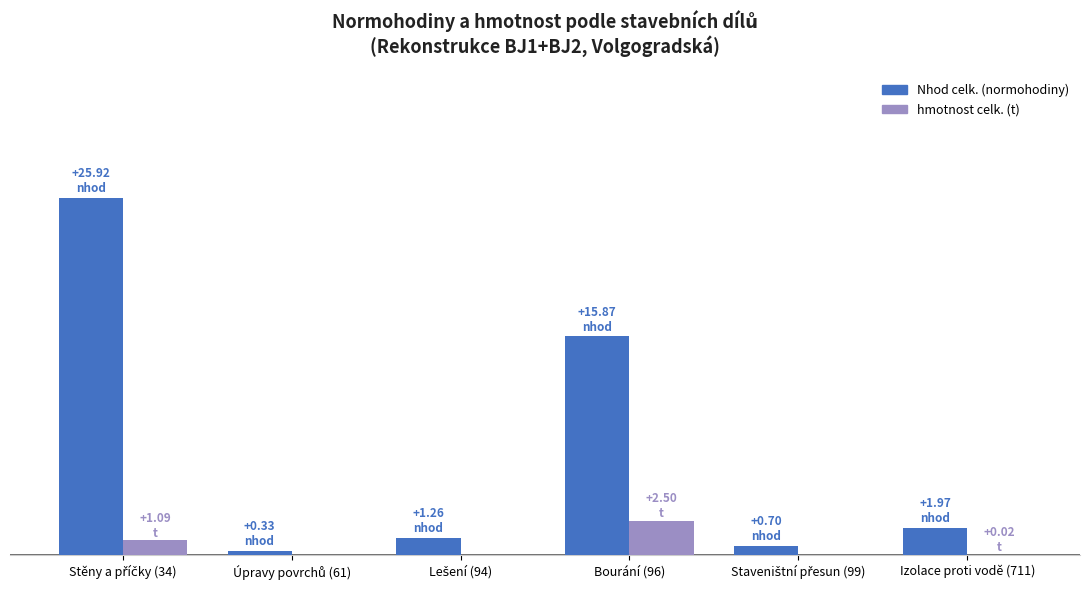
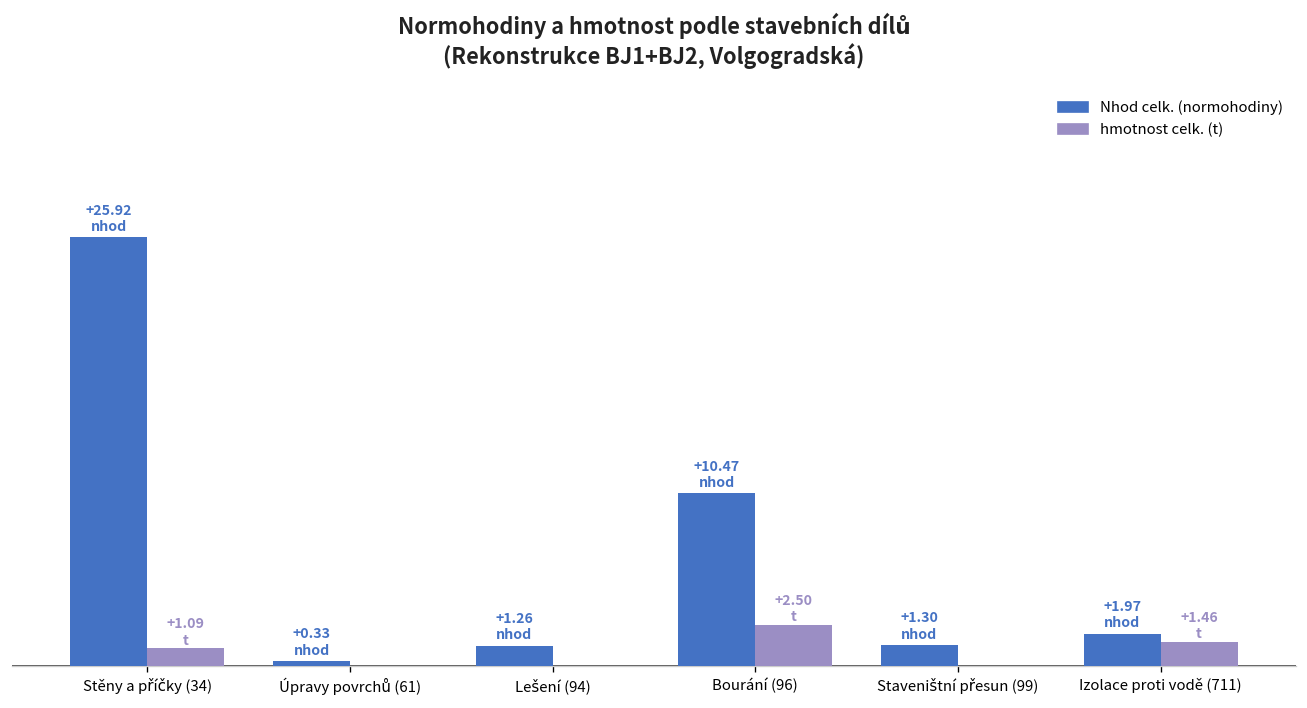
Nhod celk. (normohodiny), Bourání (96): +15.87 -> +10.47
Nhod celk. (normohodiny), Staveništní přesun (99): +0.70 -> +1.30
hmotnost celk. (t), Izolace proti vodě (711): +0.02 -> +1.46
